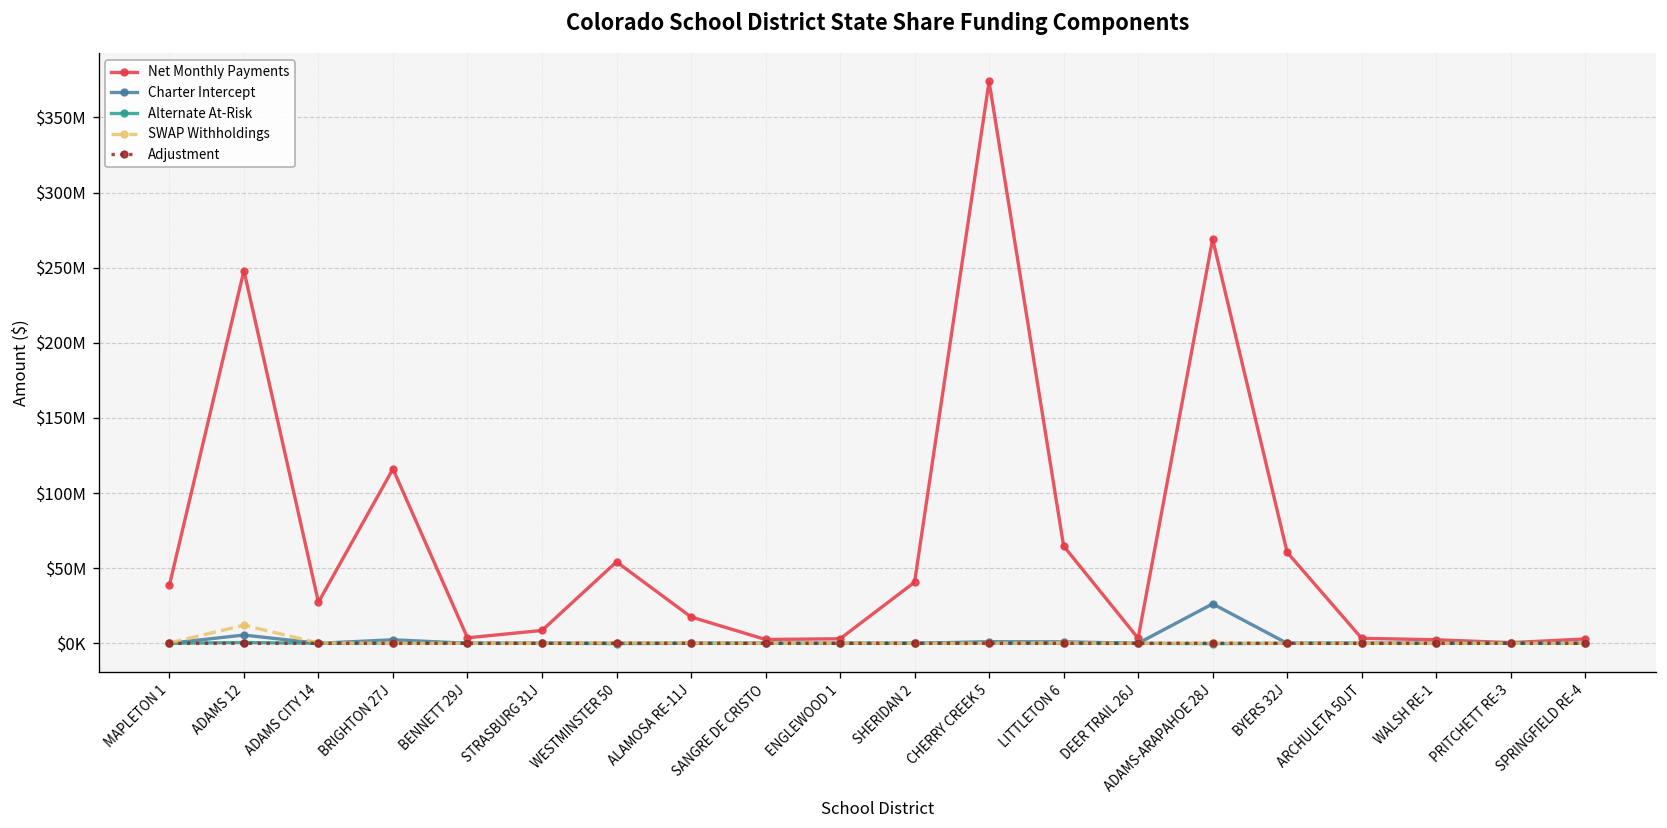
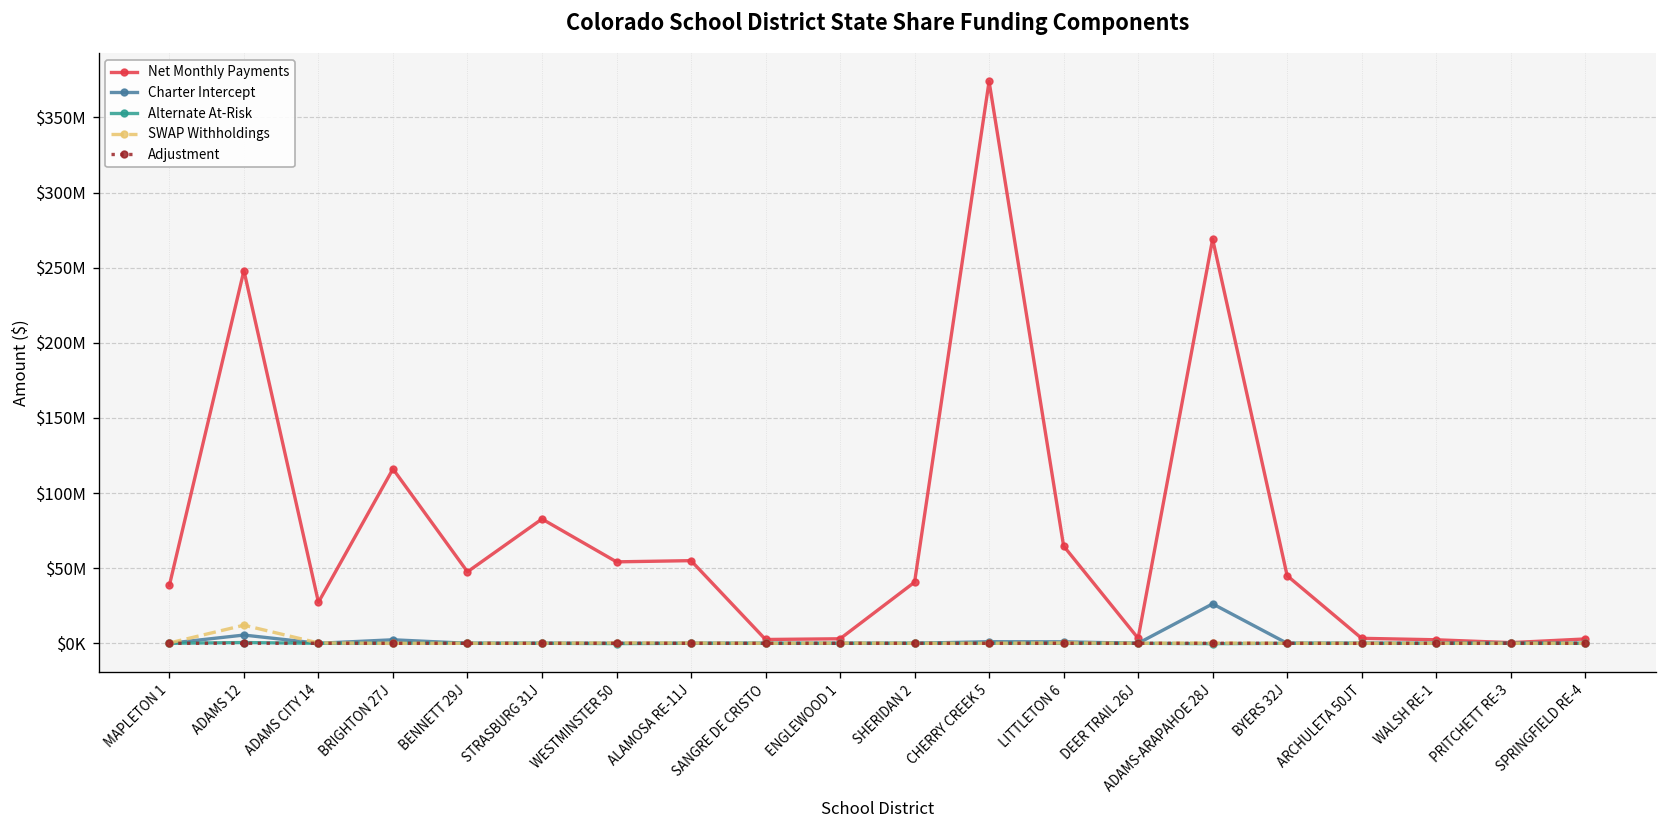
Net Monthly Payments, BENNETT 29J: $4000000 -> $48000000
Net Monthly Payments, STRASBURG 31J: $9000000 -> $83000000
Net Monthly Payments, ALAMOSA RE-11J: $18000000 -> $55000000
Net Monthly Payments, BYERS 32J: $61000000 -> $45000000
